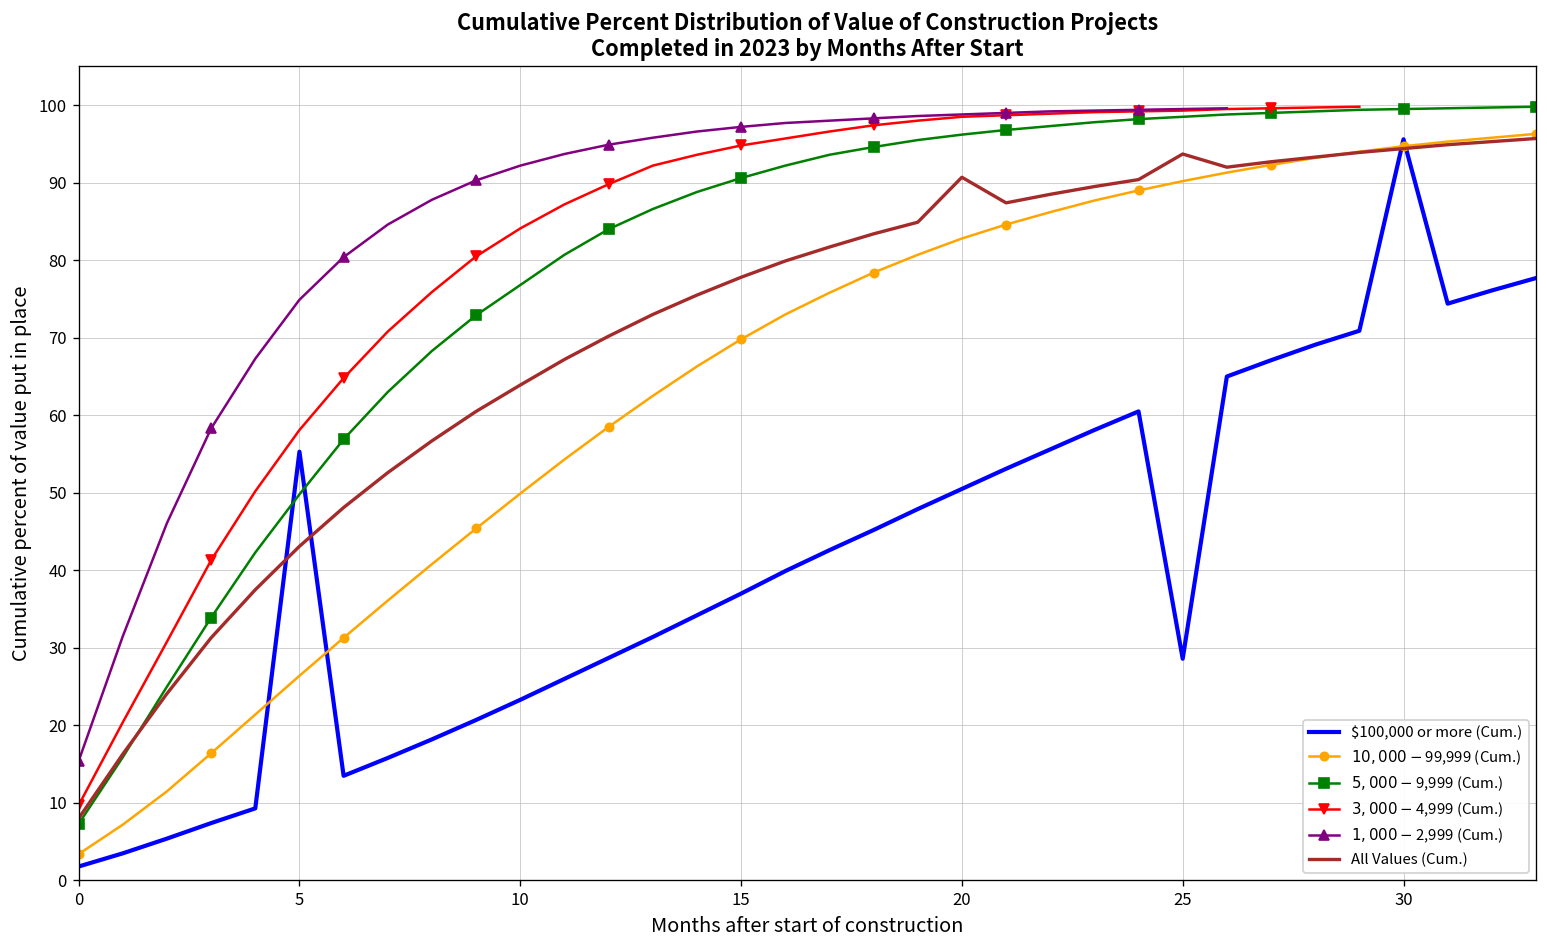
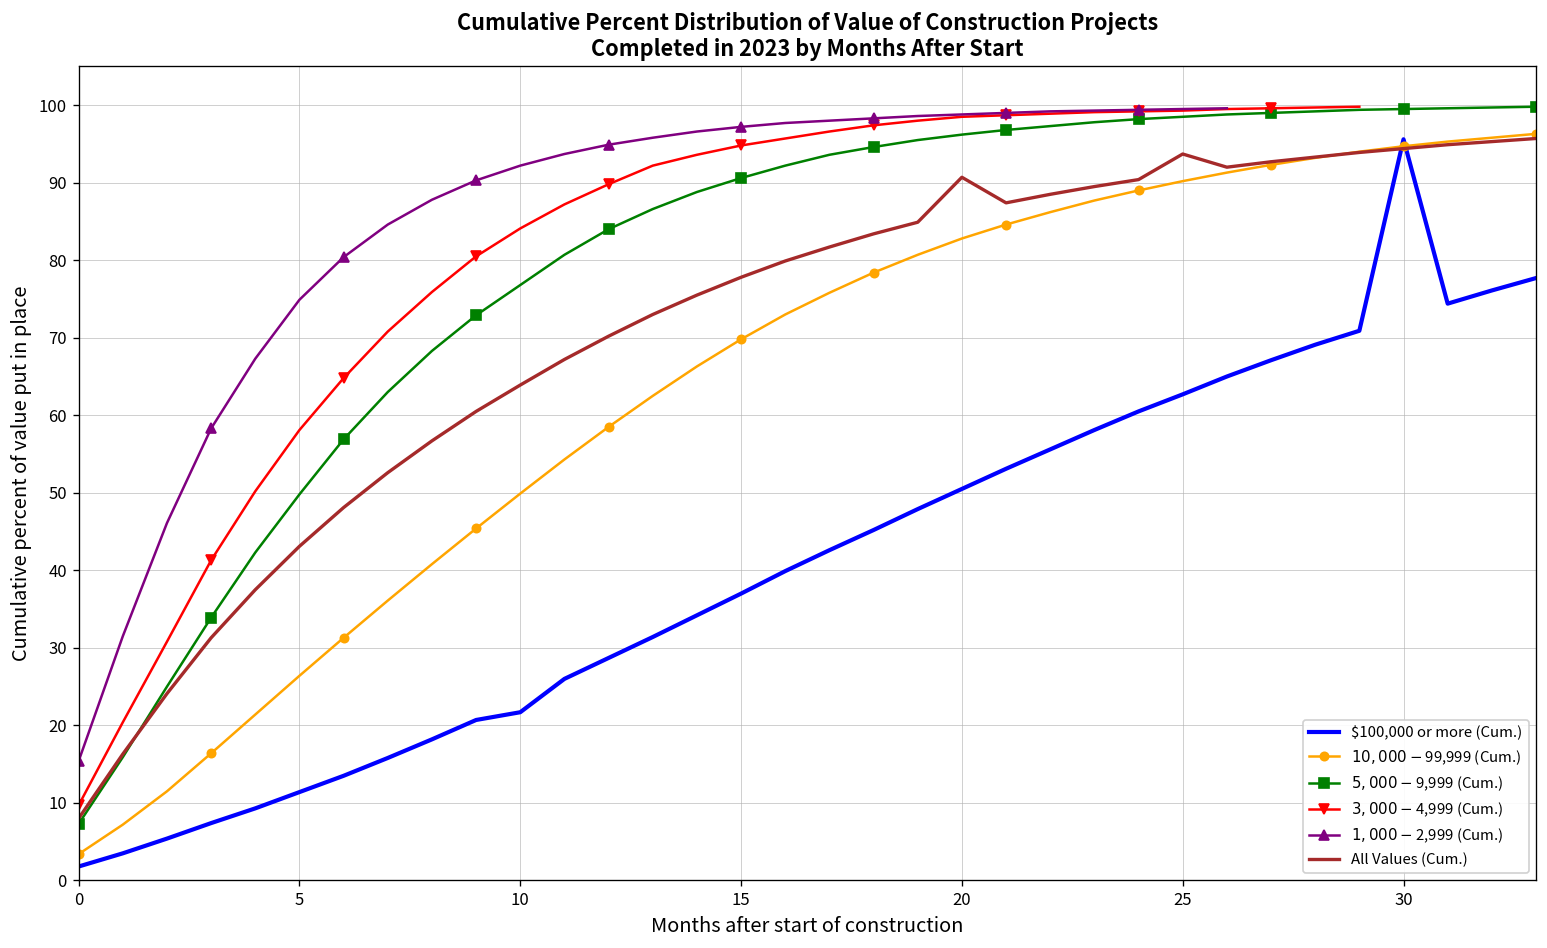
$100,000 or more (Cum.), 5: 55 -> 11
$100,000 or more (Cum.), 10: 23 -> 22
$100,000 or more (Cum.), 25: 29 -> 63
